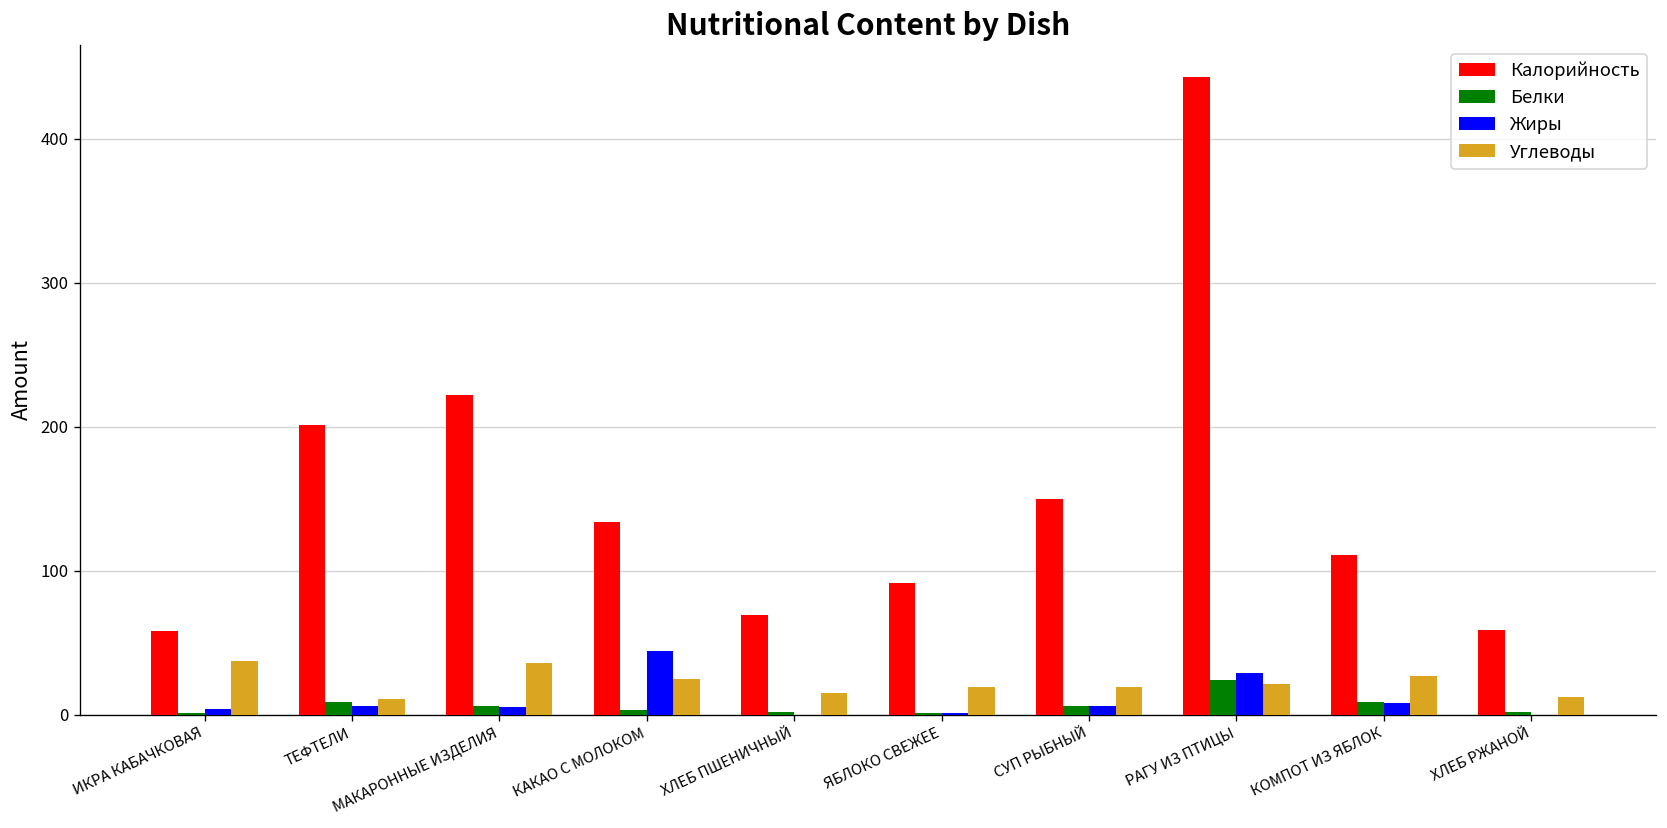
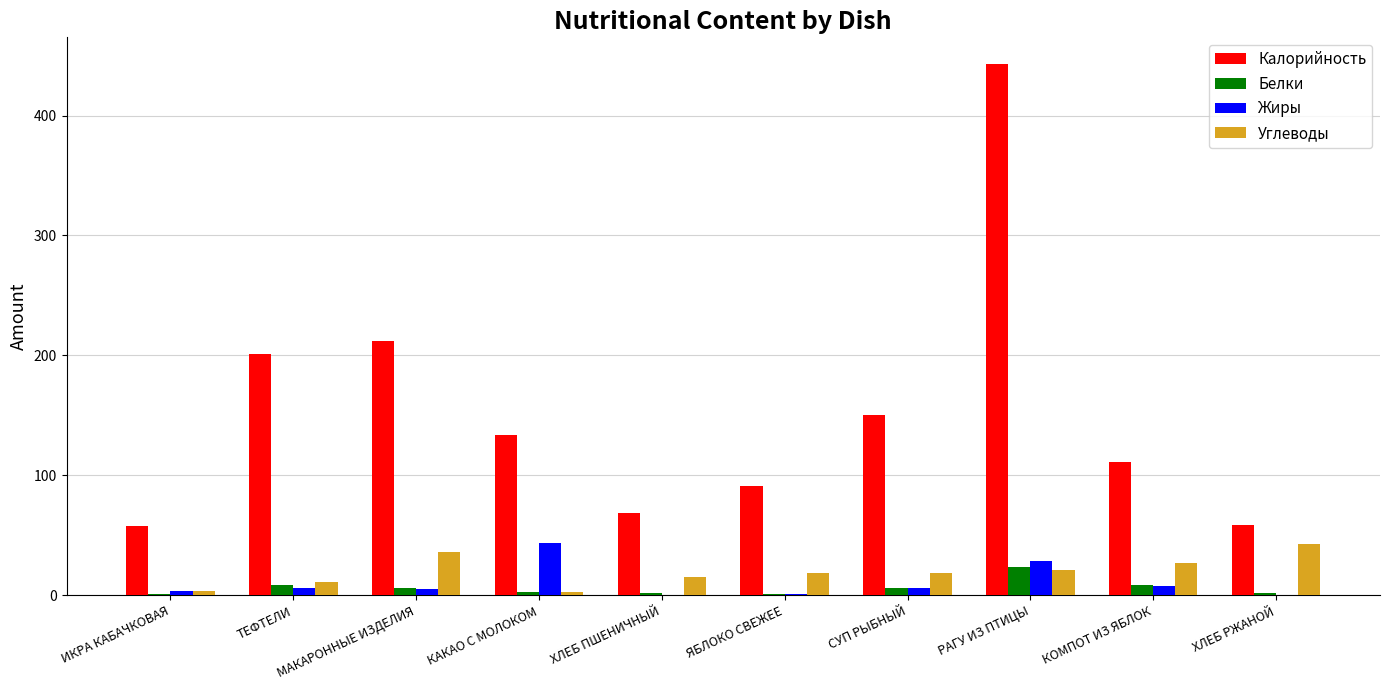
Углеводы, ИКРА КАБАЧКОВАЯ: 37 -> 4
Калорийность, МАКАРОННЫЕ ИЗДЕЛИЯ: 222 -> 212
Углеводы, КАКАО С МОЛОКОМ: 25 -> 3
Углеводы, ХЛЕБ РЖАНОЙ: 12 -> 43
